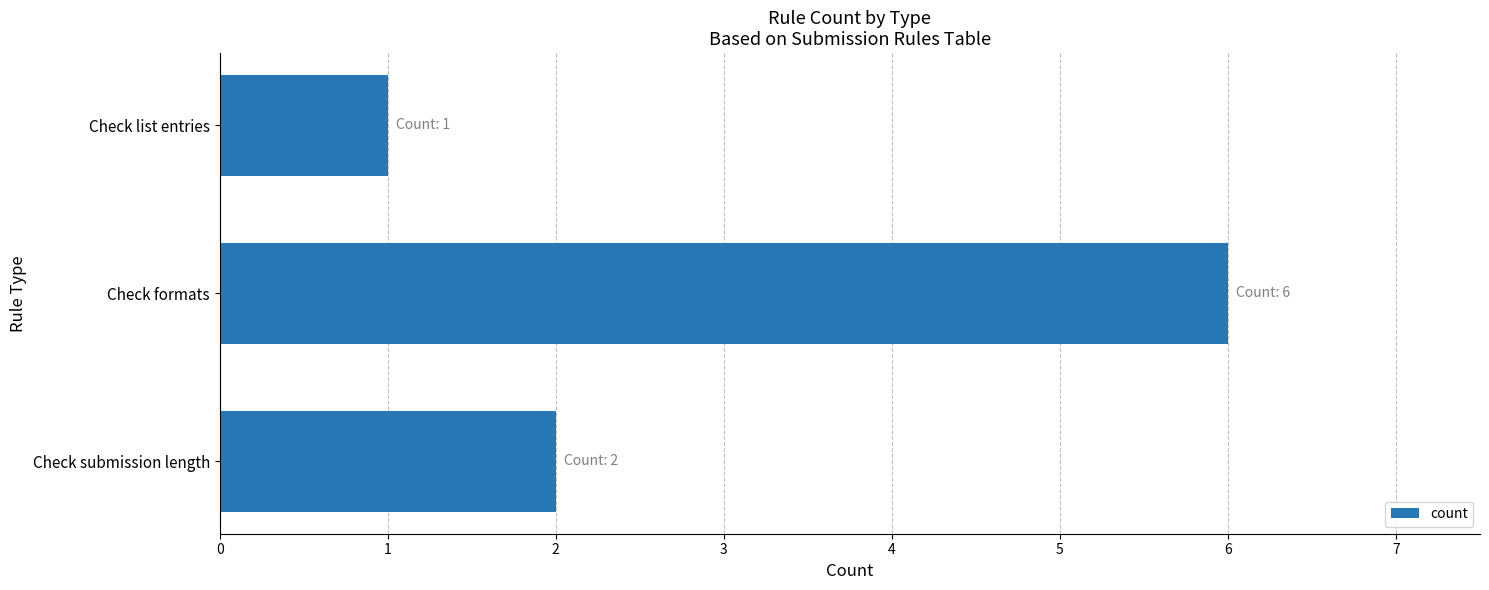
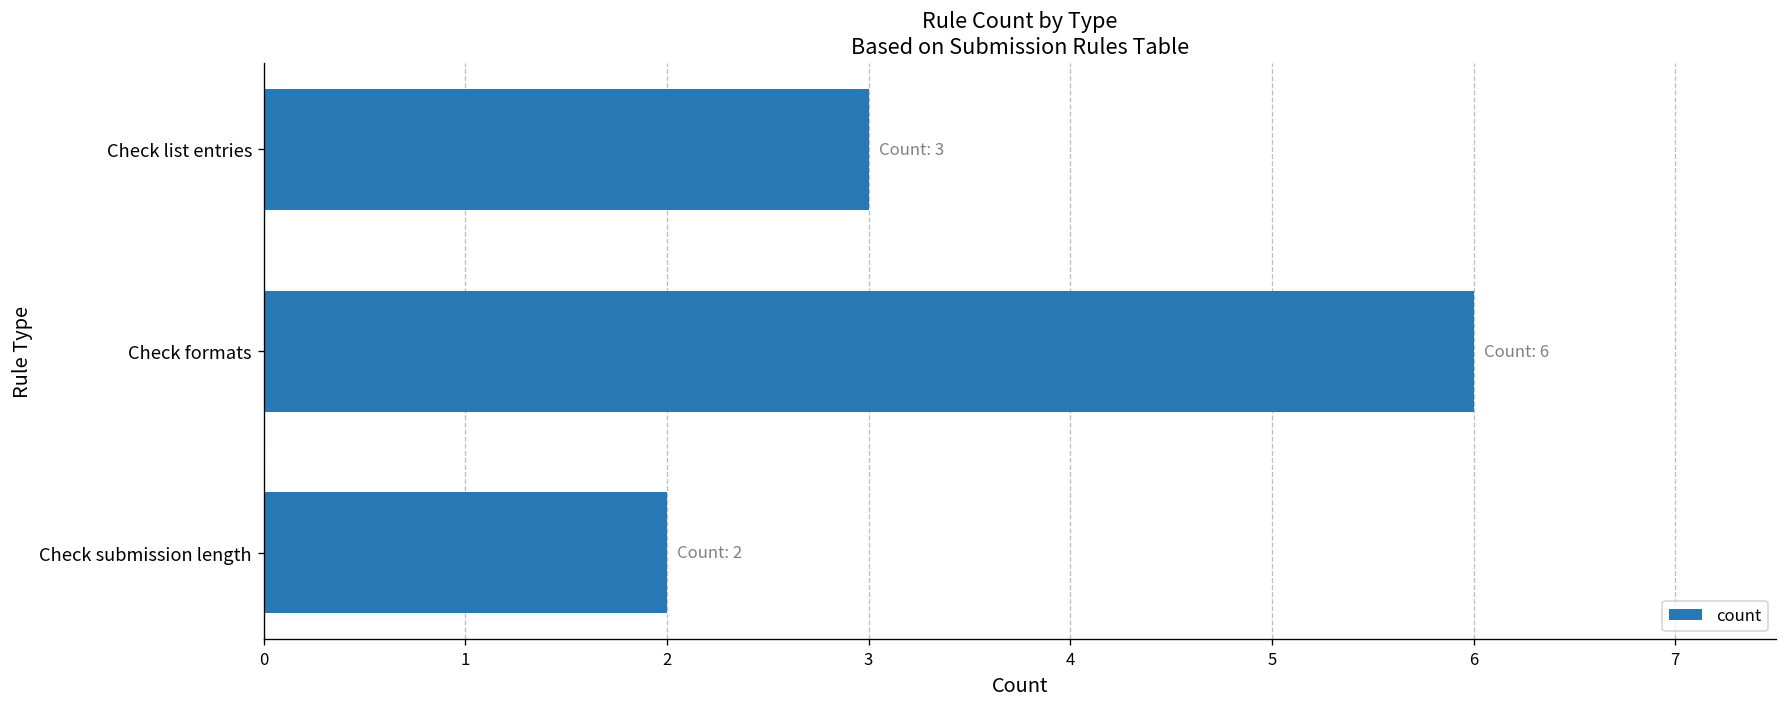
Check list entries: 1 -> 3
